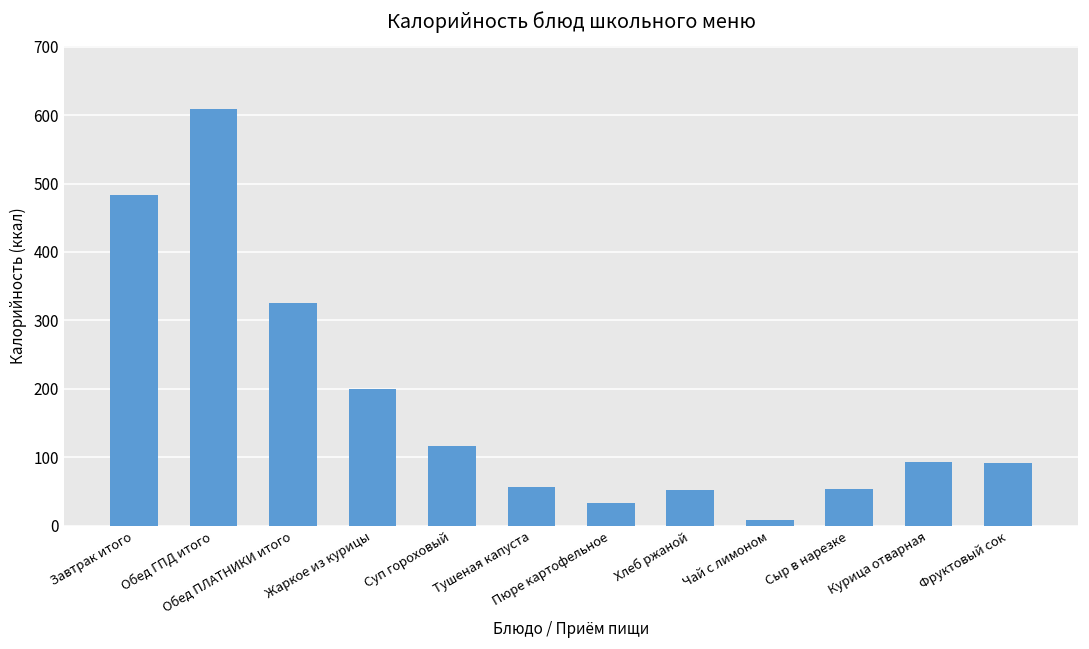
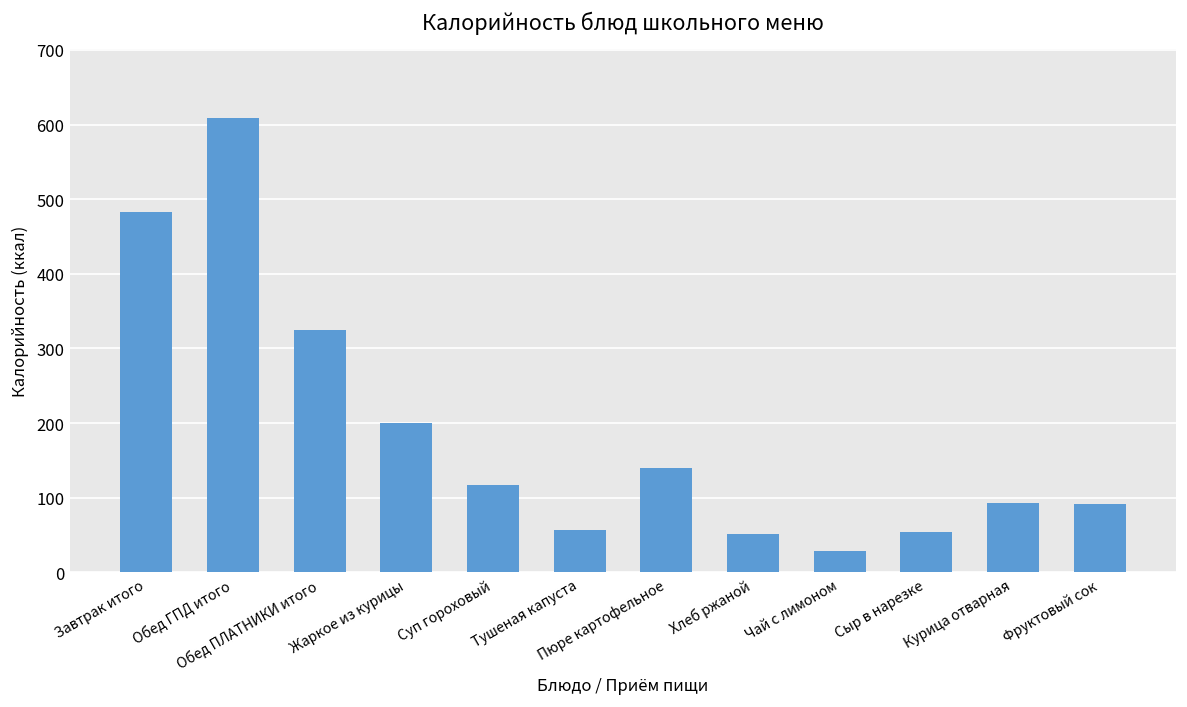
Пюре картофельное: 30 -> 140
Чай с лимоном: 10 -> 30
